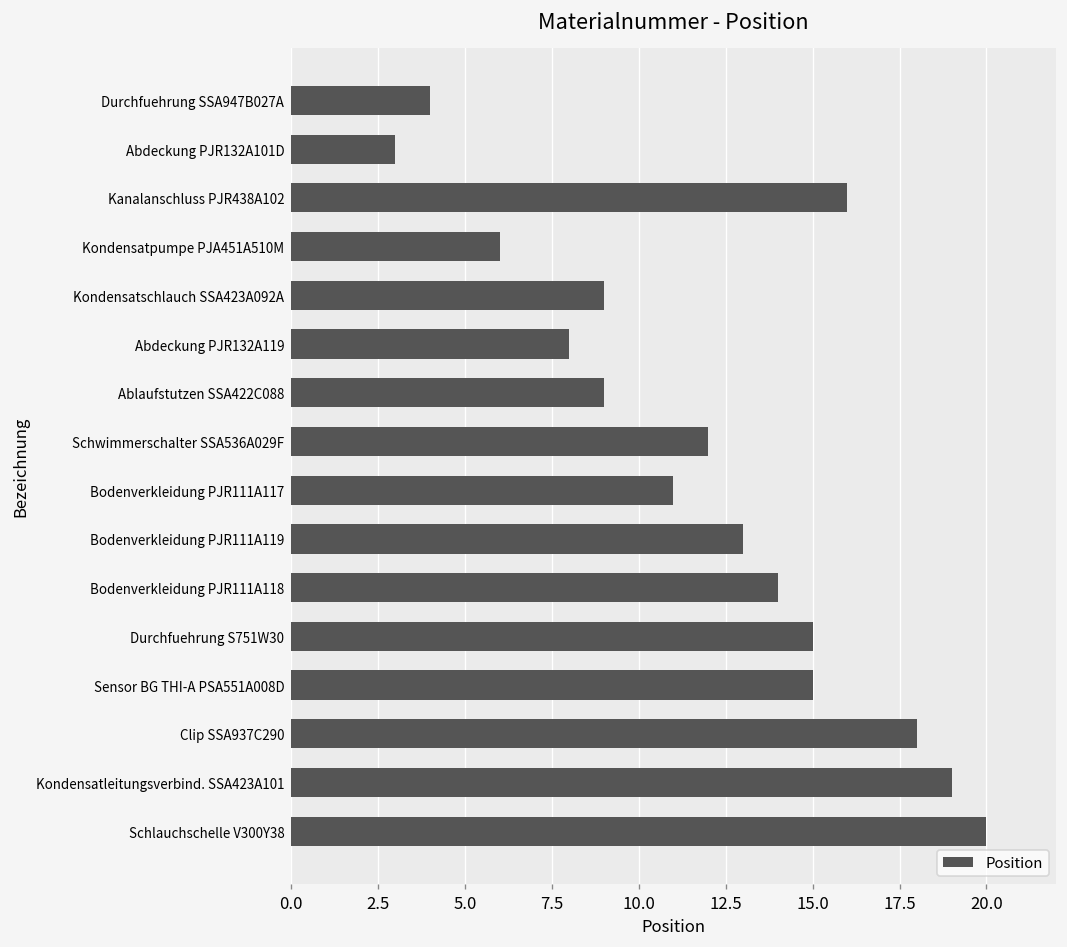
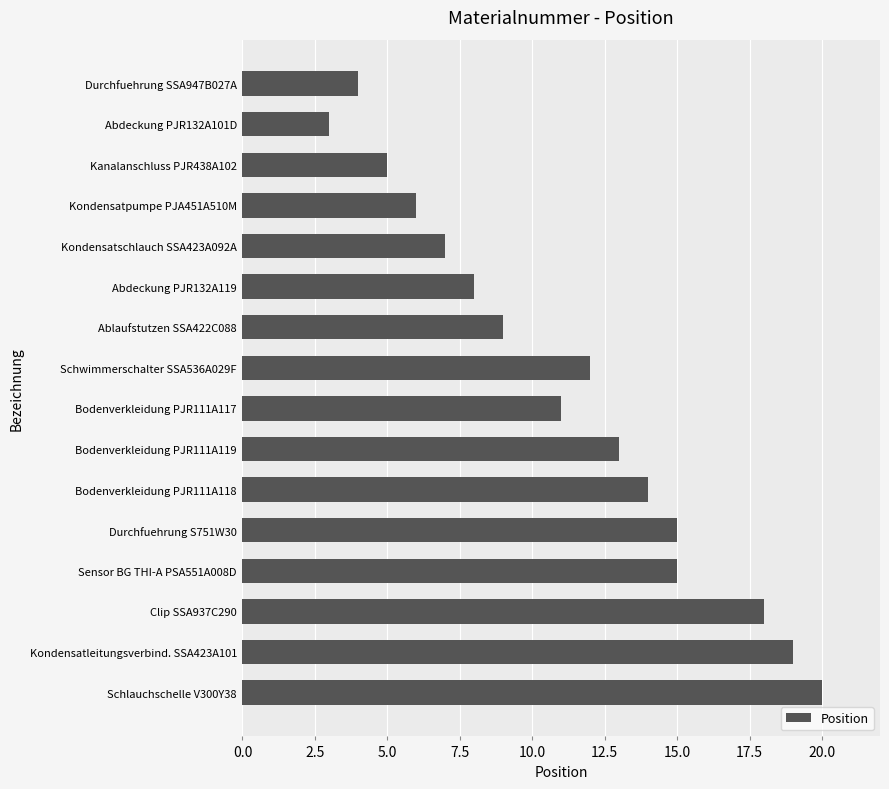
Kanalanschluss PJR438A102: 16 -> 5
Kondensatschlauch SSA423A092A: 9 -> 7
